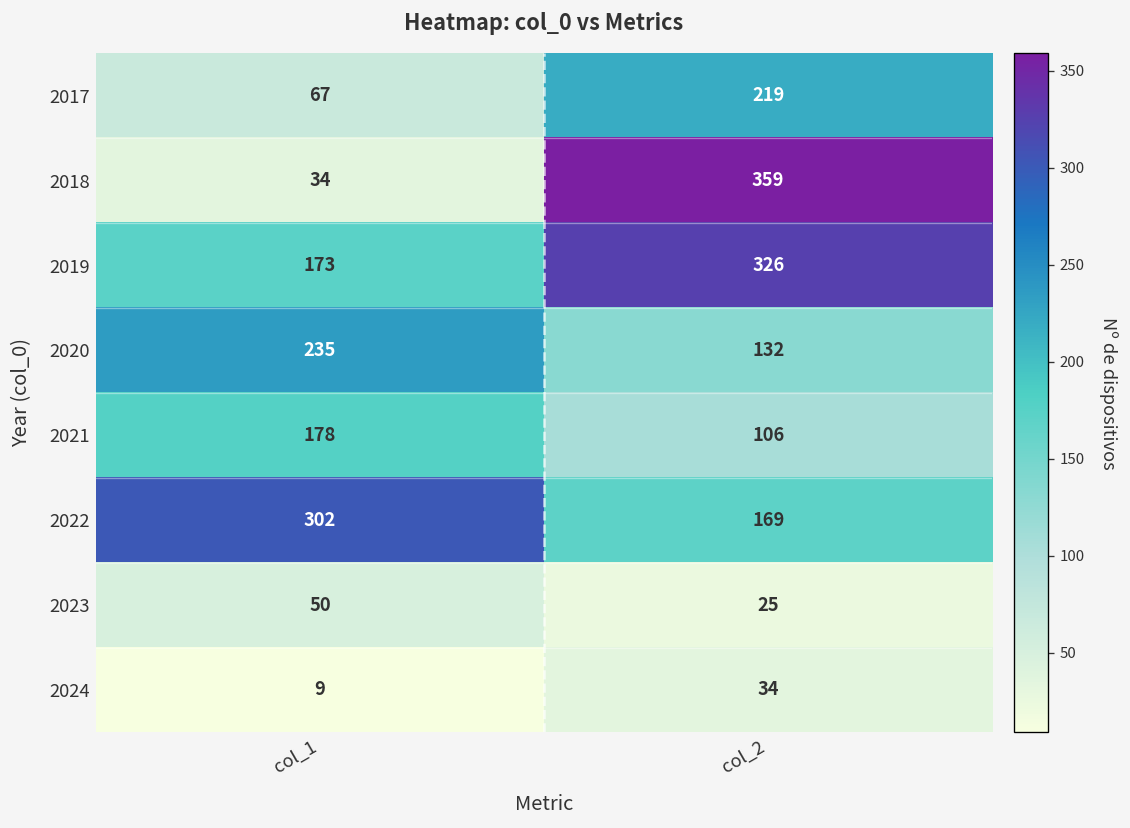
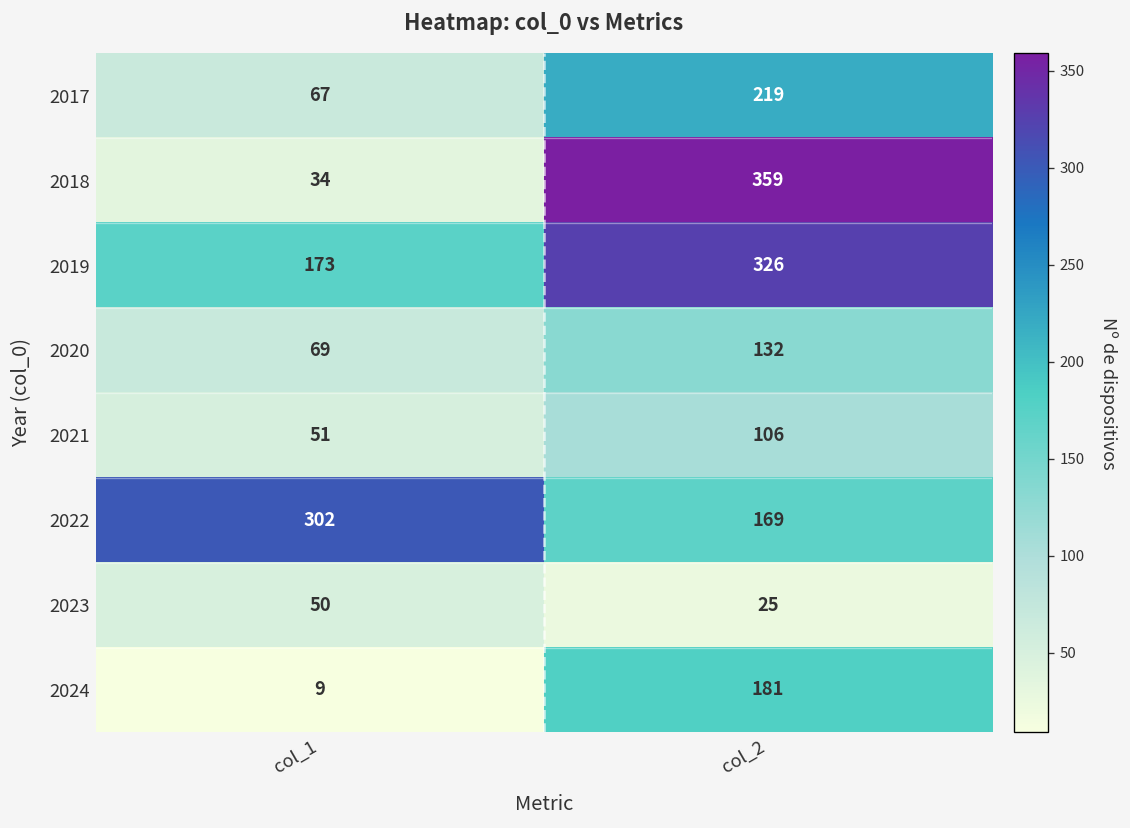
2020, col_1: 235 -> 69
2021, col_1: 178 -> 51
2024, col_2: 34 -> 181
